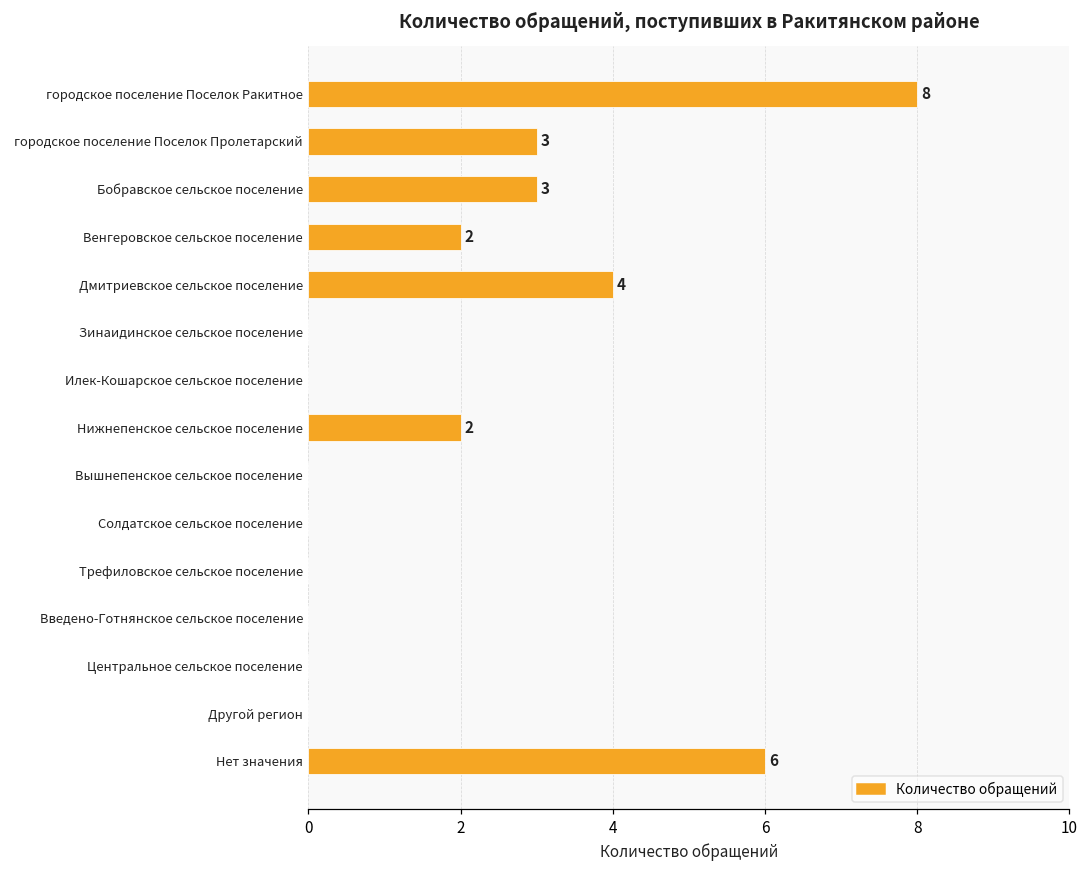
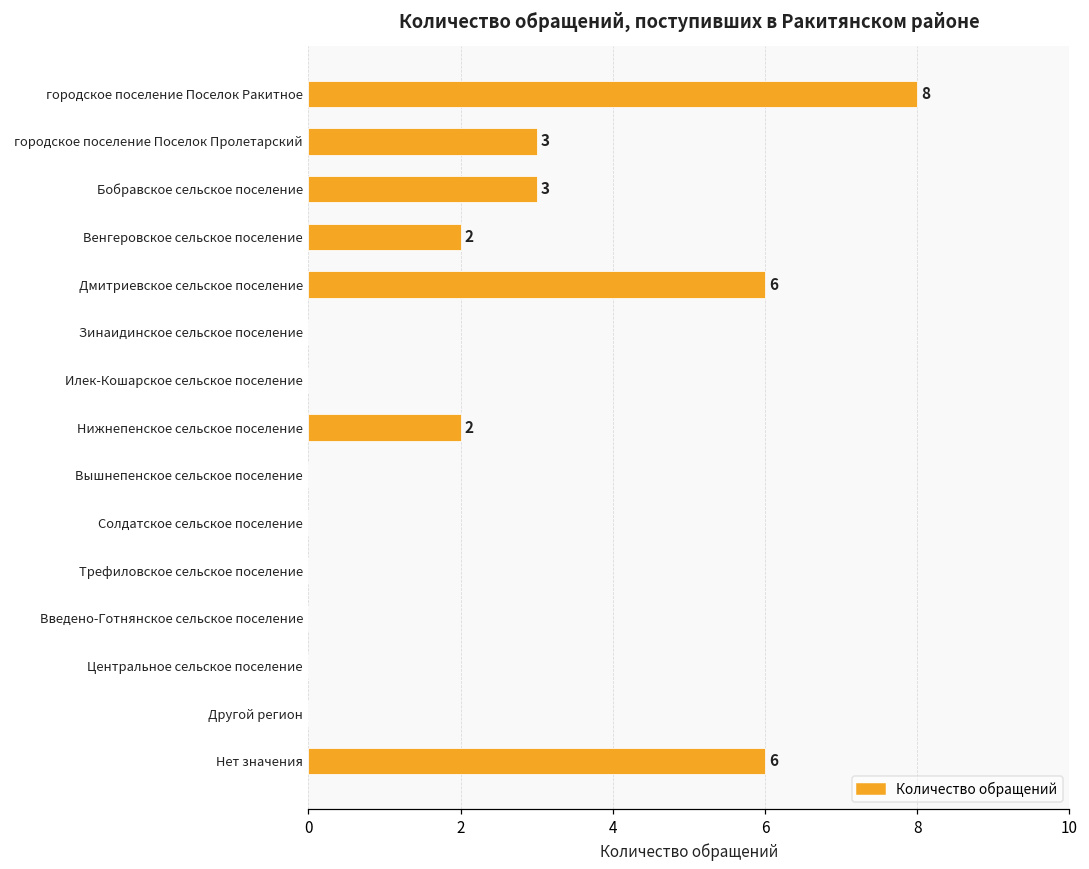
Дмитриевское сельское поселение: 4 -> 6
